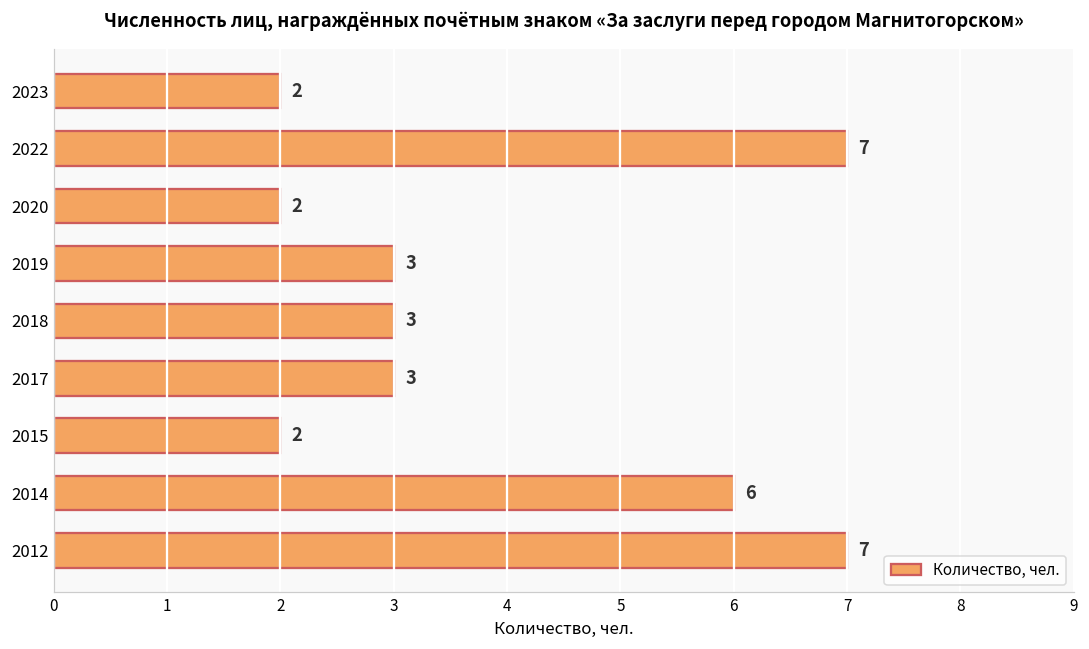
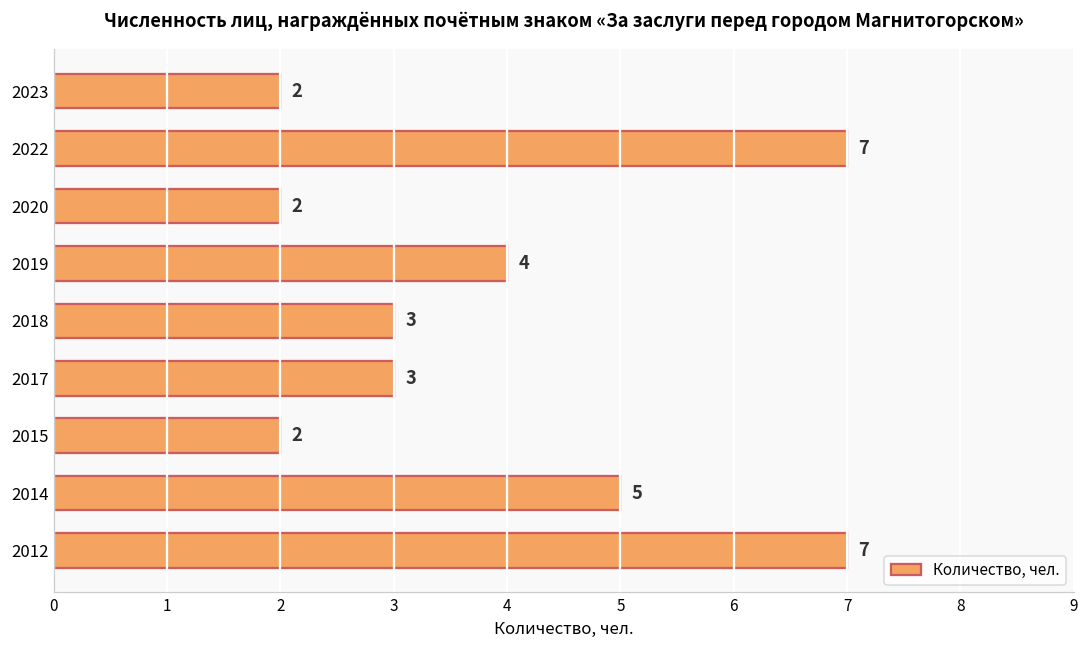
2019: 3 -> 4
2014: 6 -> 5
